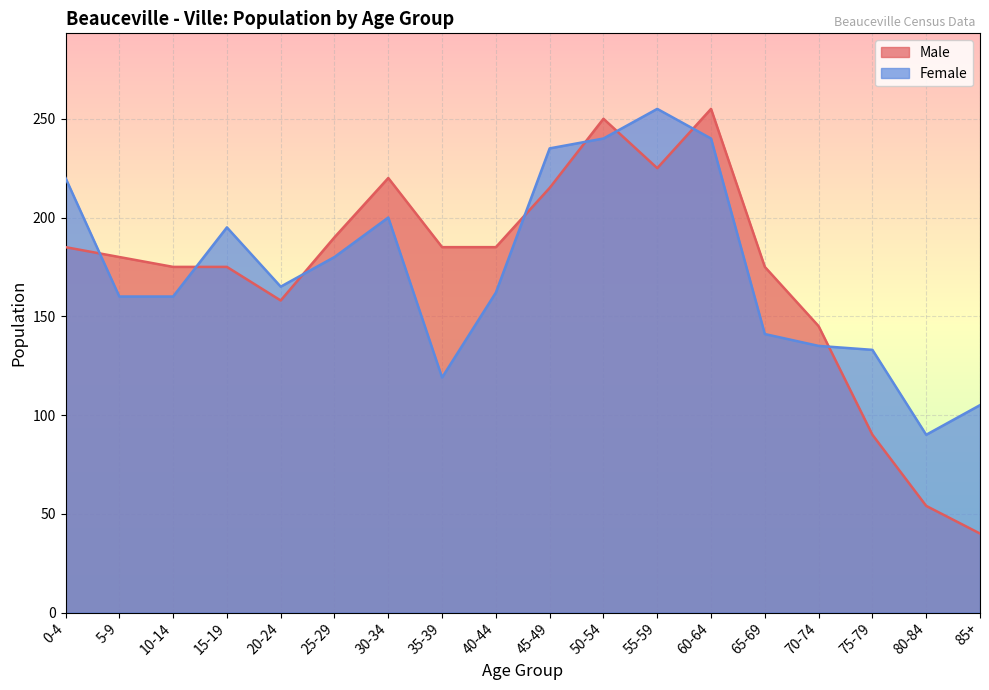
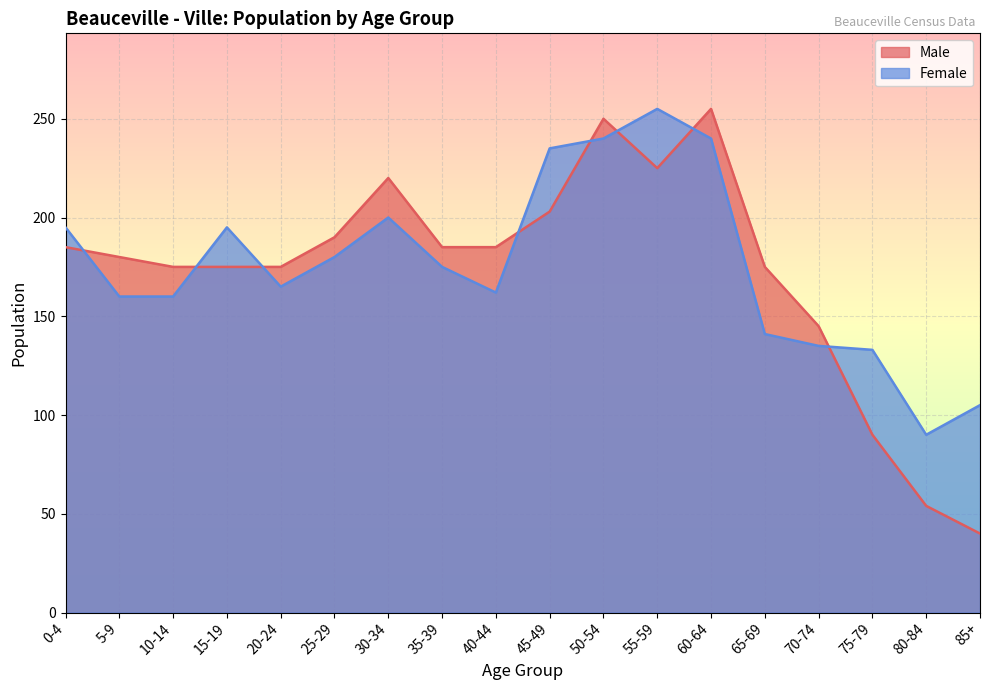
Female, 0-4: 220 -> 195
Male, 20-24: 158 -> 175
Female, 35-39: 119 -> 175
Male, 45-49: 215 -> 203
